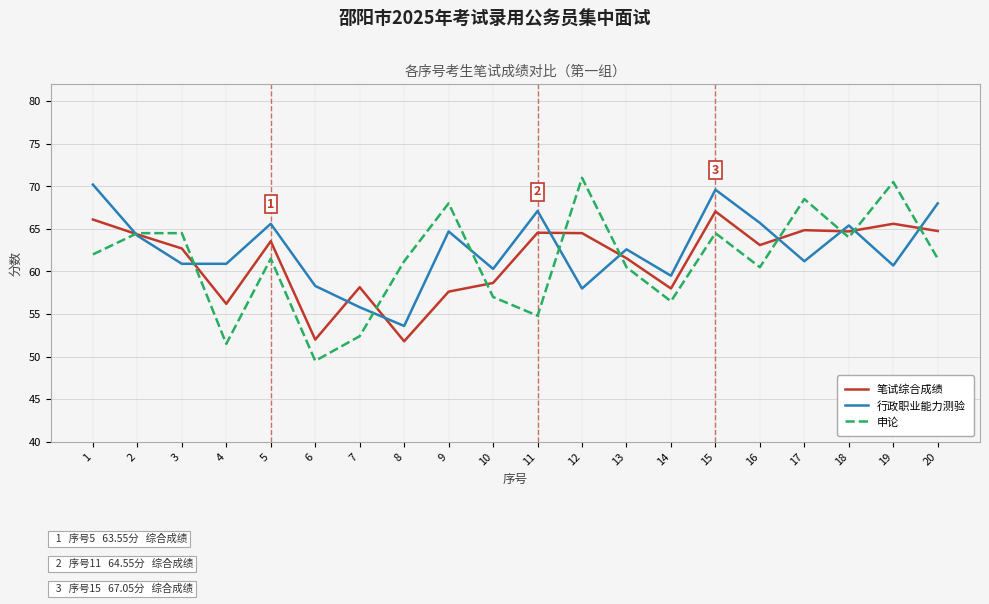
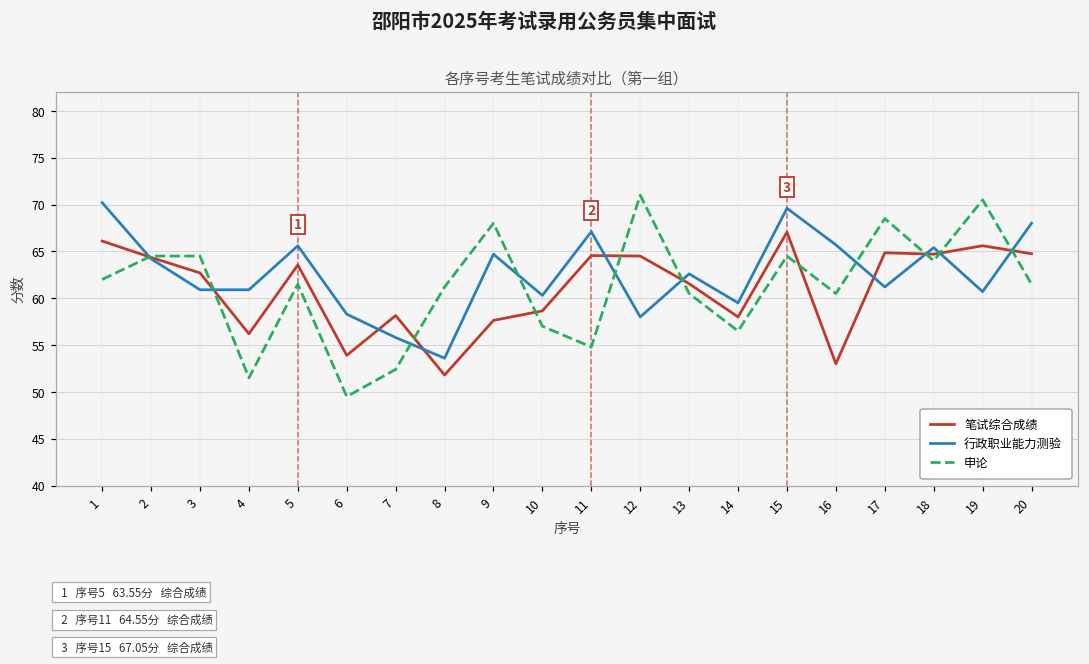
笔试综合成绩, 6: 52 -> 54
笔试综合成绩, 16: 63 -> 53
